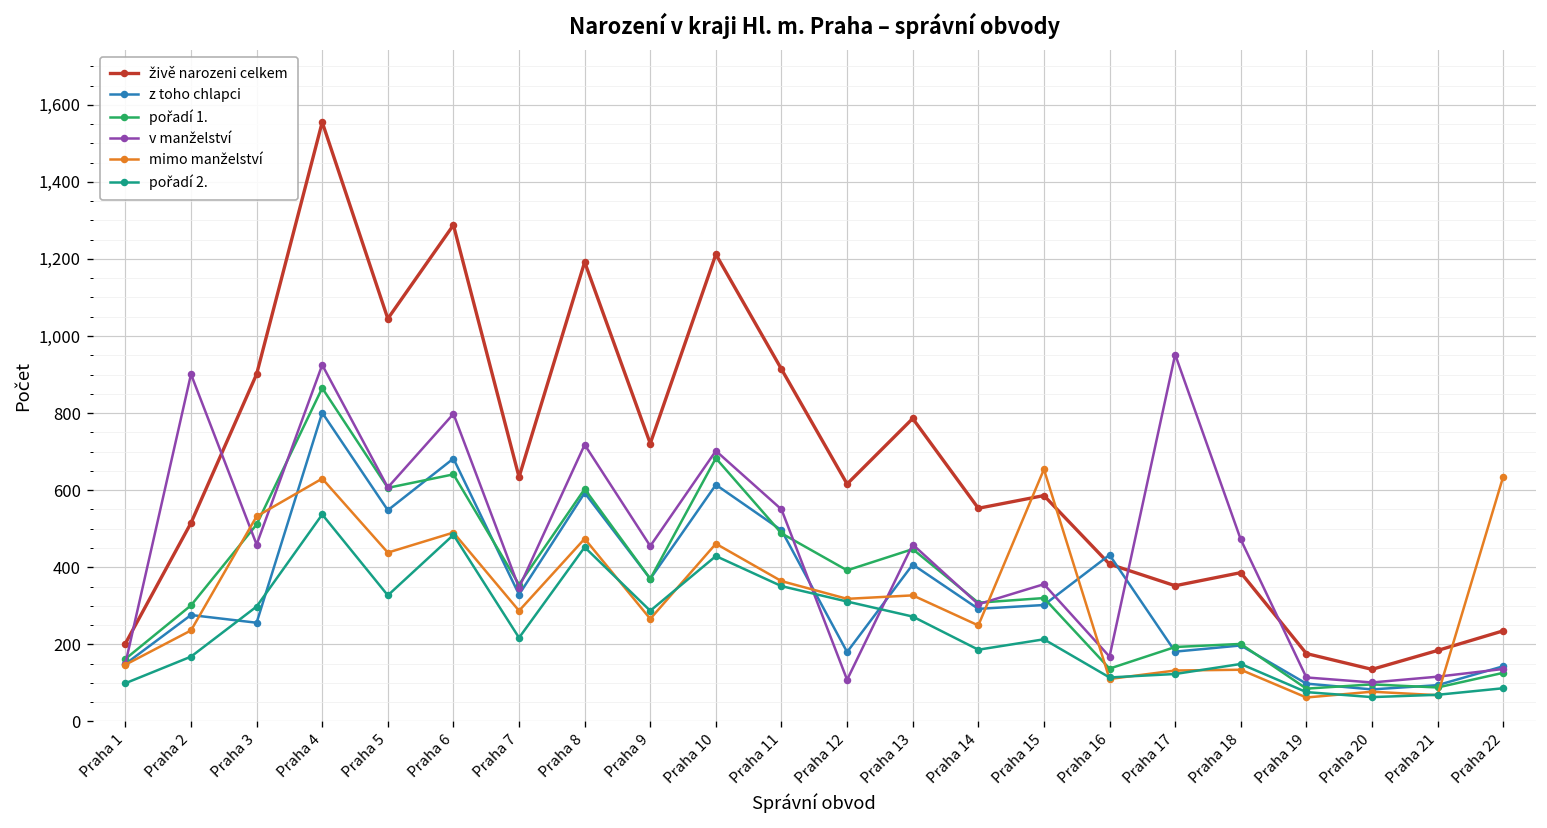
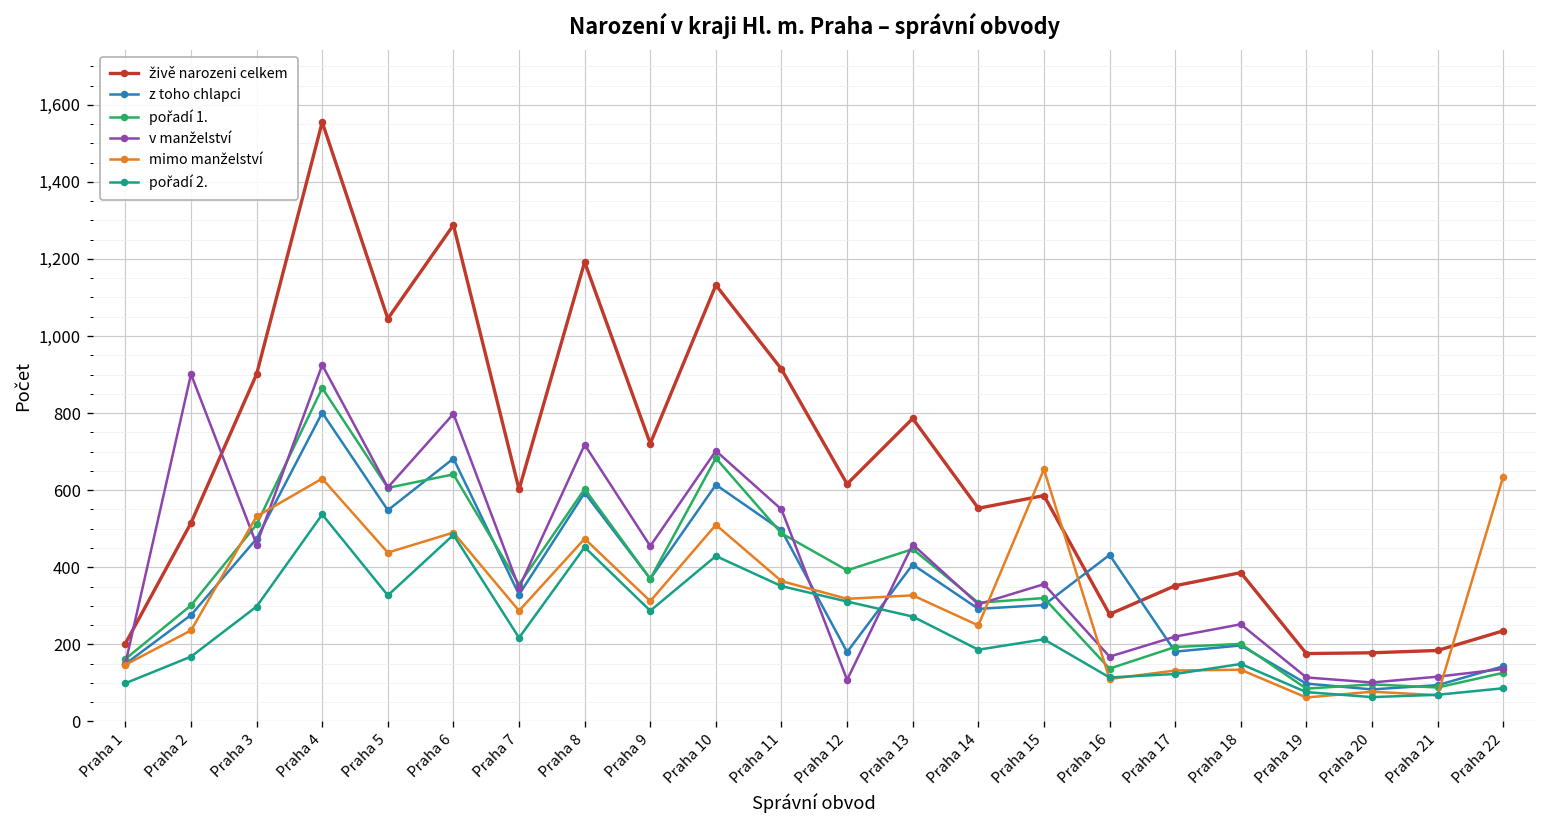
z toho chlapci, Praha 3: 260 -> 470
živě narozeni celkem, Praha 7: 630 -> 600
mimo manželství, Praha 9: 270 -> 310
živě narozeni celkem, Praha 10: 1,210 -> 1,130
mimo manželství, Praha 10: 460 -> 510
živě narozeni celkem, Praha 16: 410 -> 280
v manželství, Praha 17: 950 -> 220
v manželství, Praha 18: 470 -> 250
živě narozeni celkem, Praha 20: 140 -> 180
